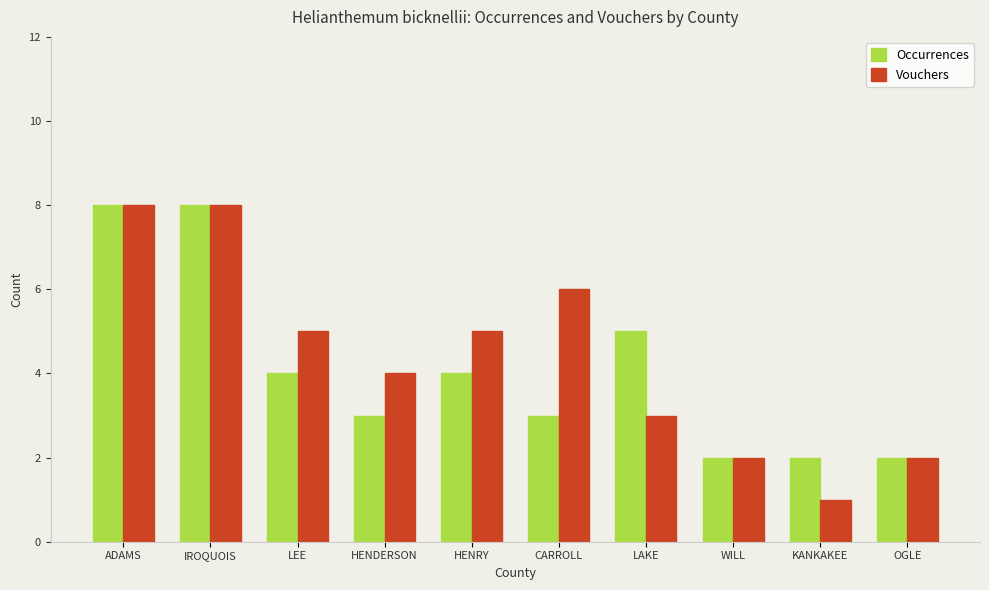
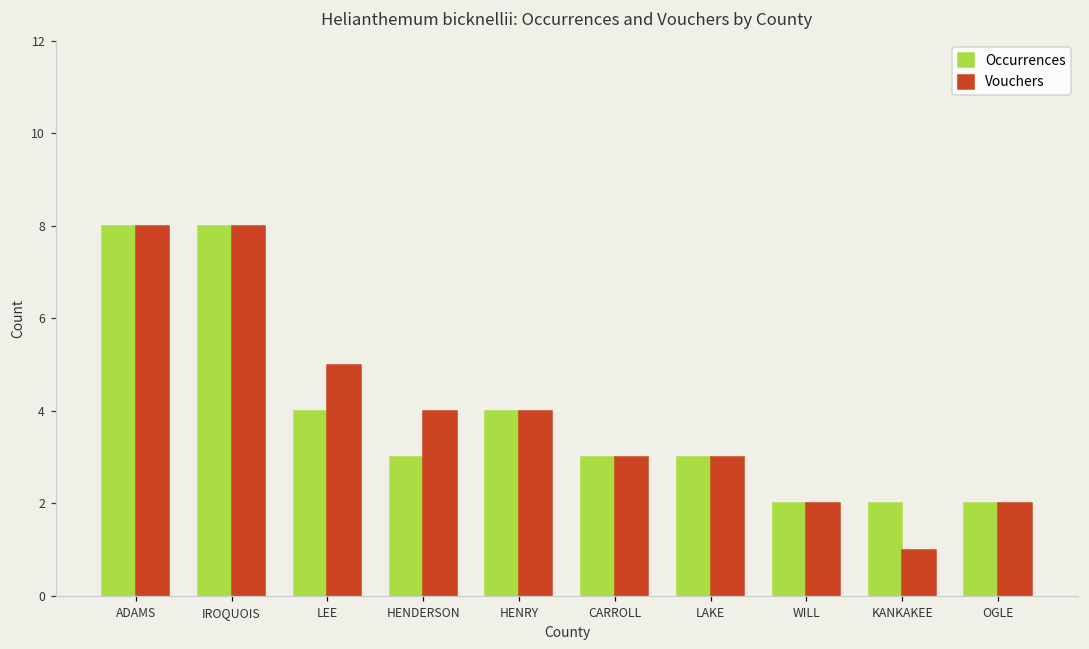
Vouchers, HENRY: 5 -> 4
Vouchers, CARROLL: 6 -> 3
Occurrences, LAKE: 5 -> 3
